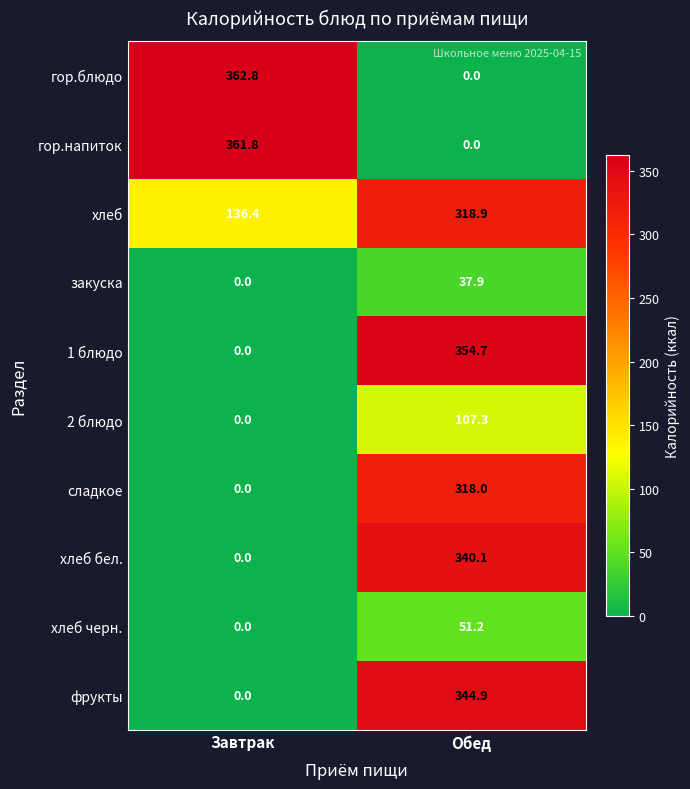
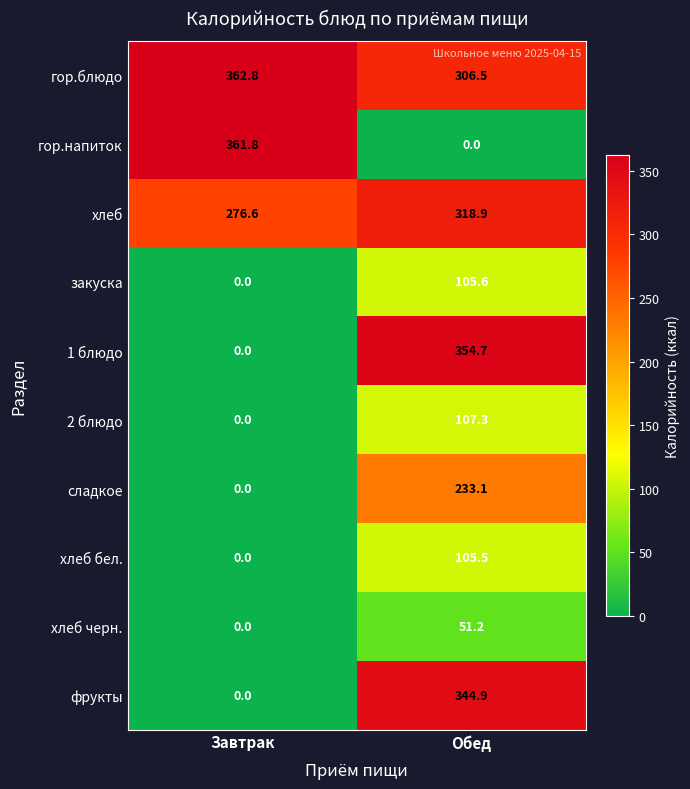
гор.блюдо, Обед: 0.0 -> 306.5
хлеб, Завтрак: 136.4 -> 276.6
закуска, Обед: 37.9 -> 105.6
сладкое, Обед: 318.0 -> 233.1
хлеб бел., Обед: 340.1 -> 105.5
